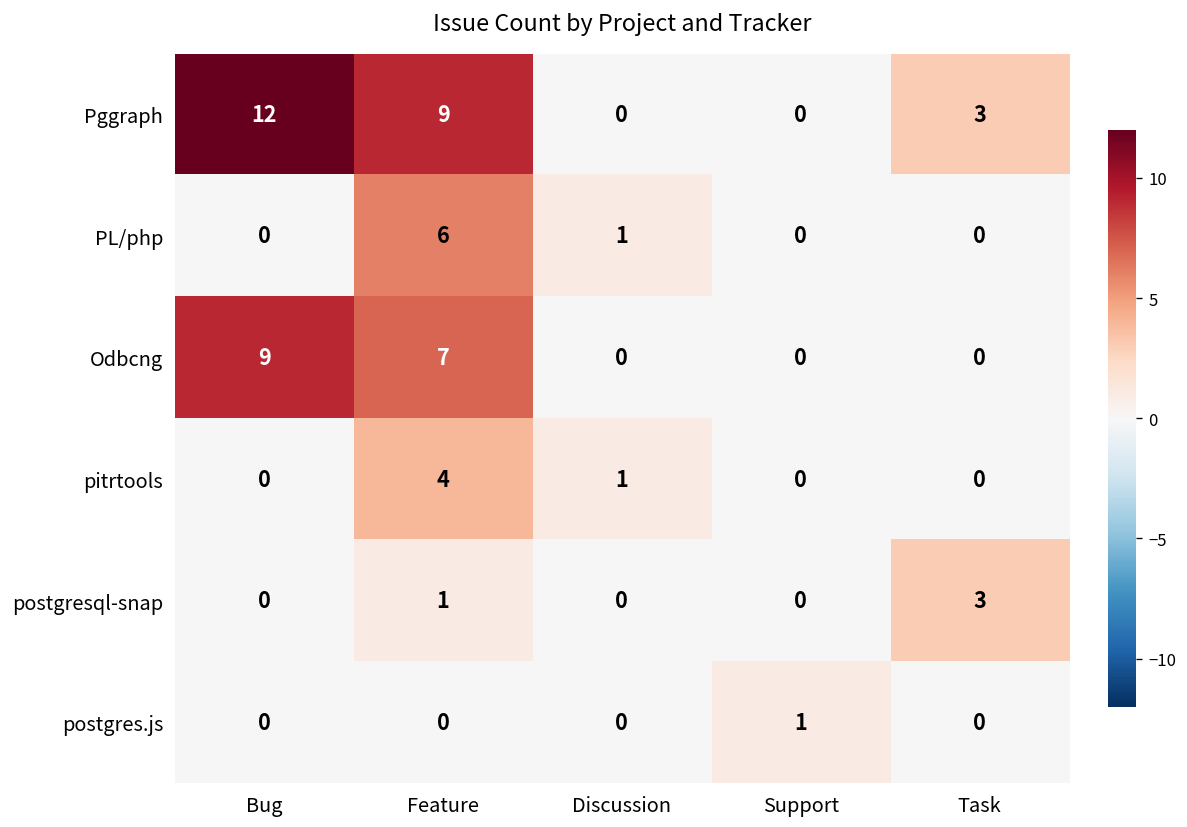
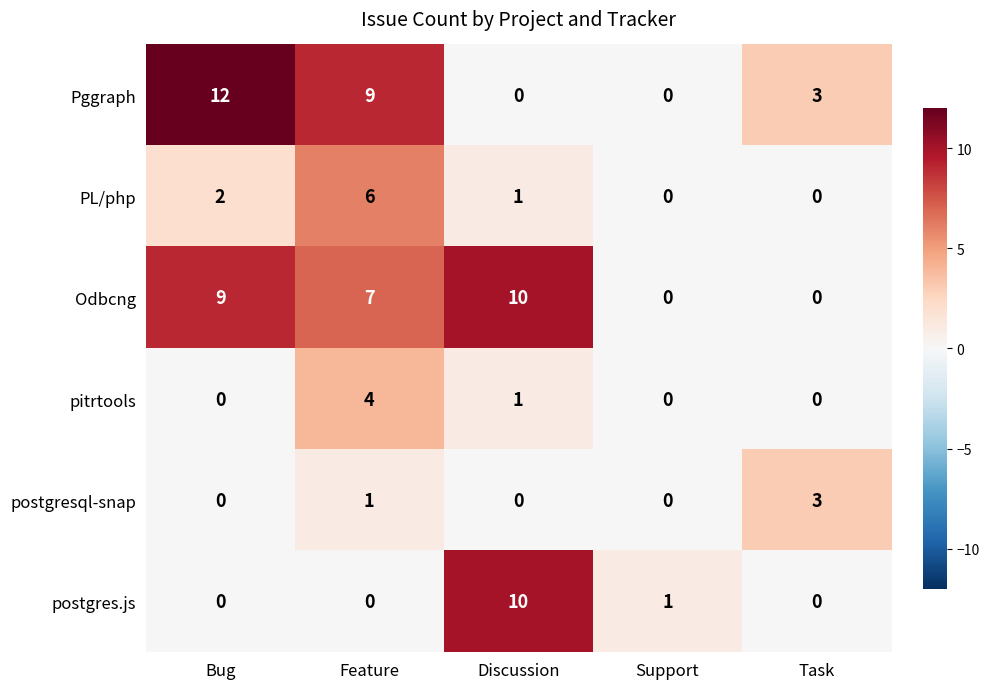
PL/php, Bug: 0 -> 2
Odbcng, Discussion: 0 -> 10
postgres.js, Discussion: 0 -> 10
